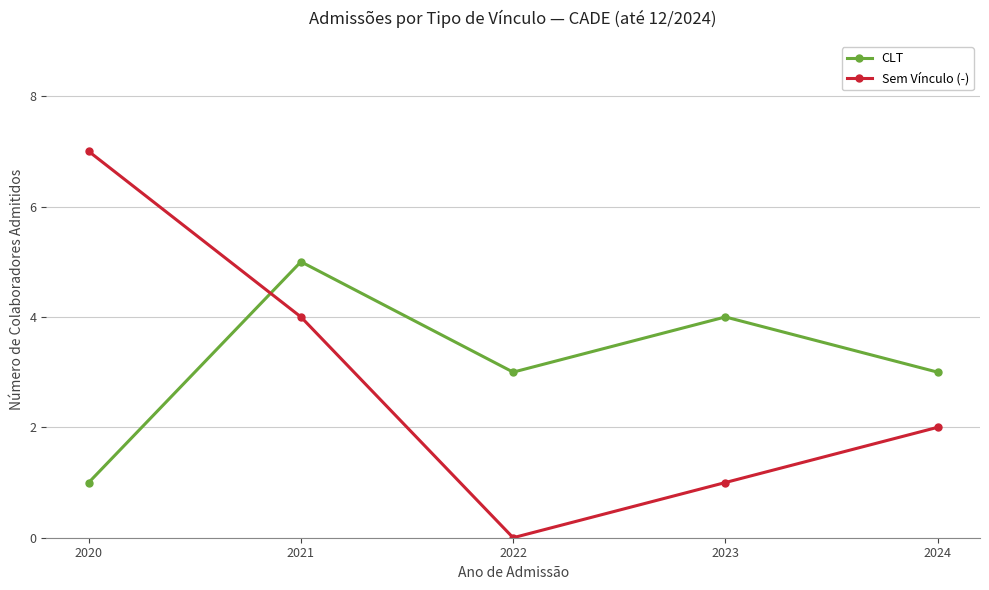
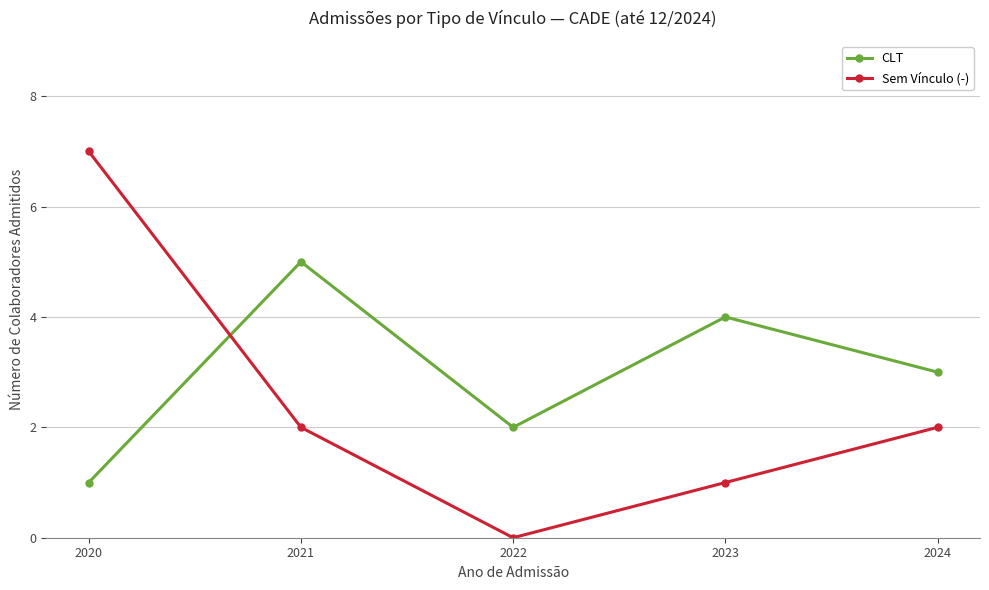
Sem Vínculo (-), 2021: 4 -> 2
CLT, 2022: 3 -> 2
